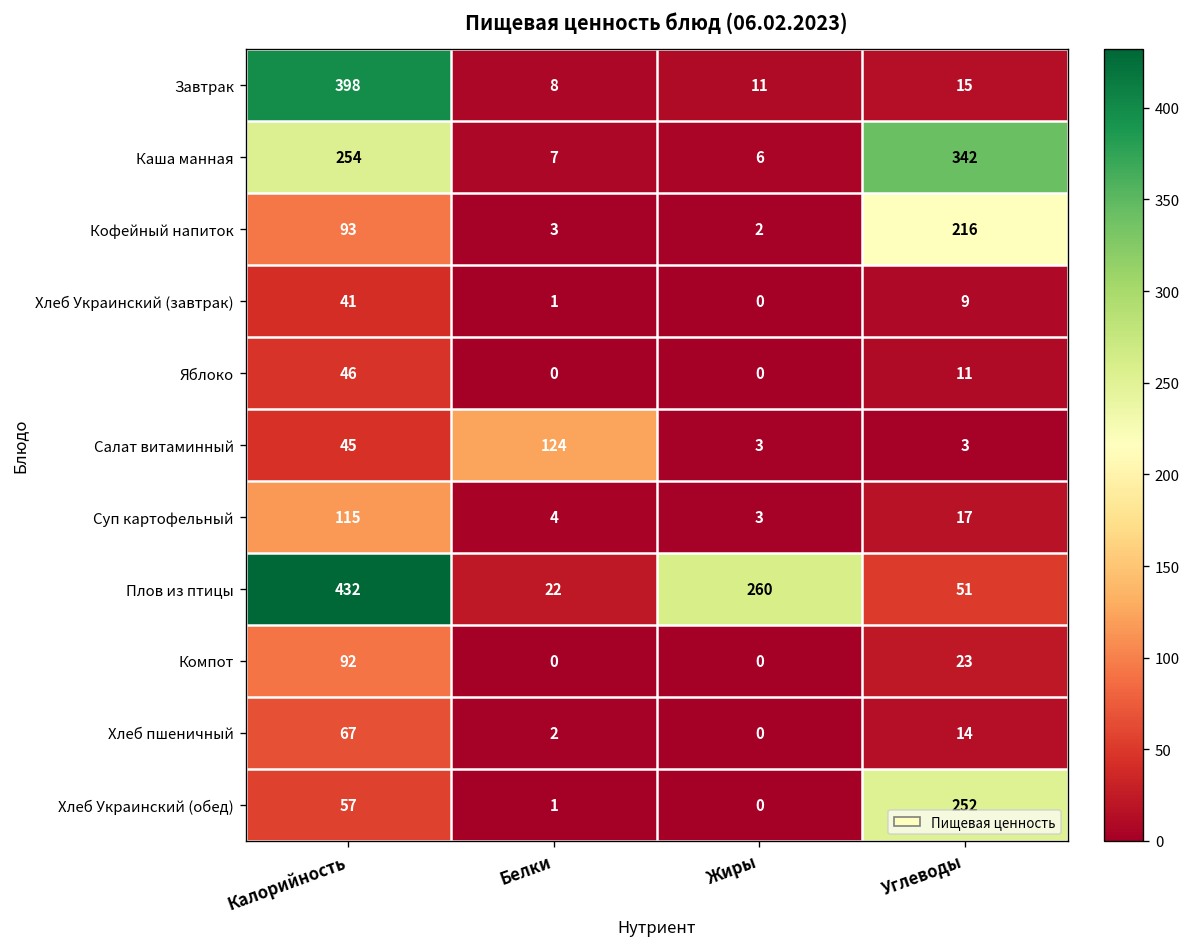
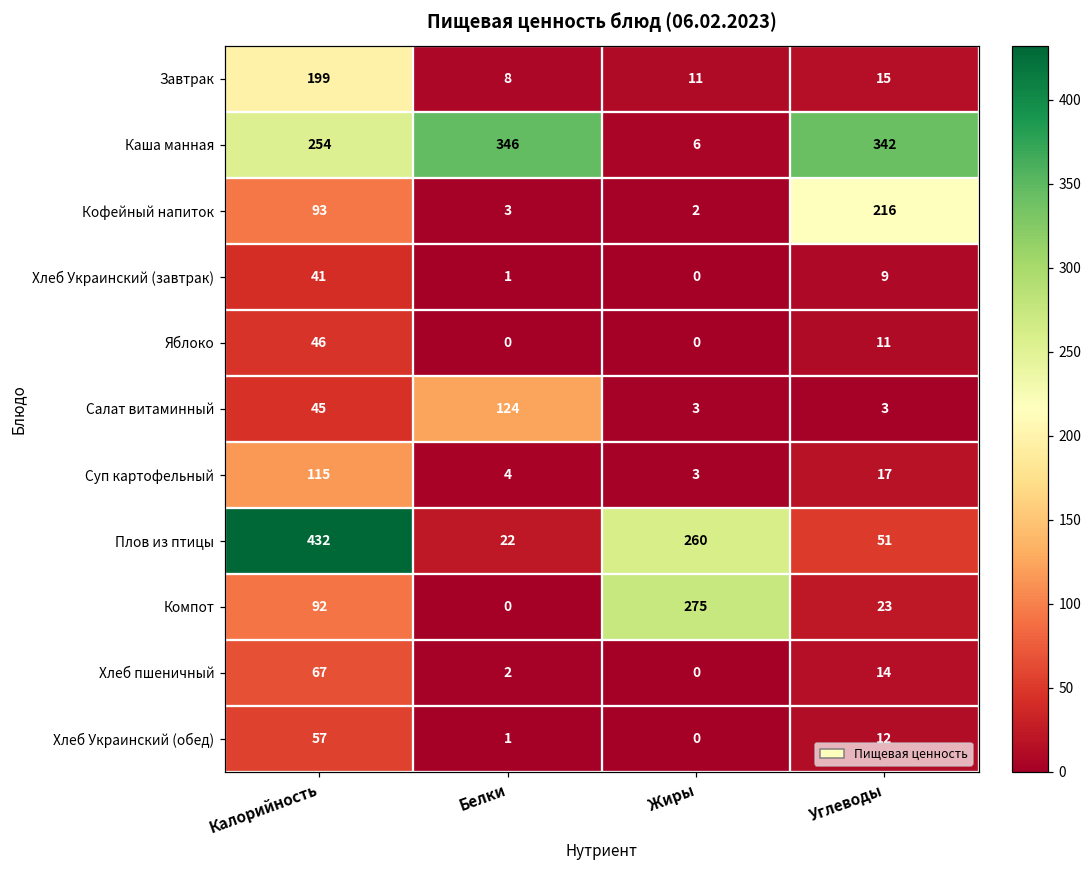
Завтрак, Калорийность: 398 -> 199
Каша манная, Белки: 7 -> 346
Компот, Жиры: 0 -> 275
Хлеб Украинский (обед), Углеводы: 252 -> 12
